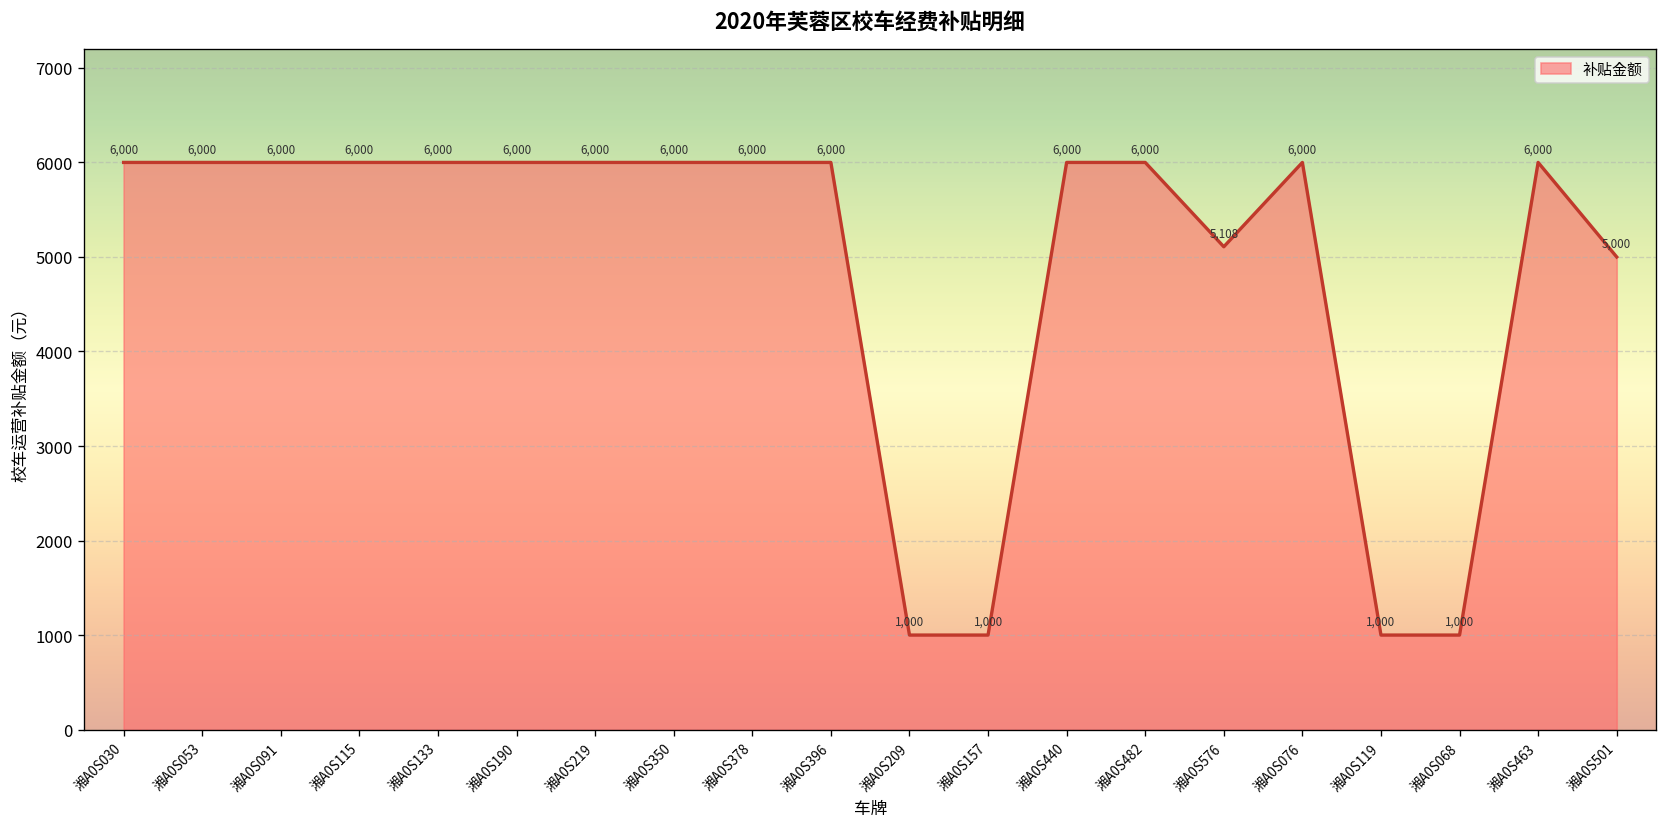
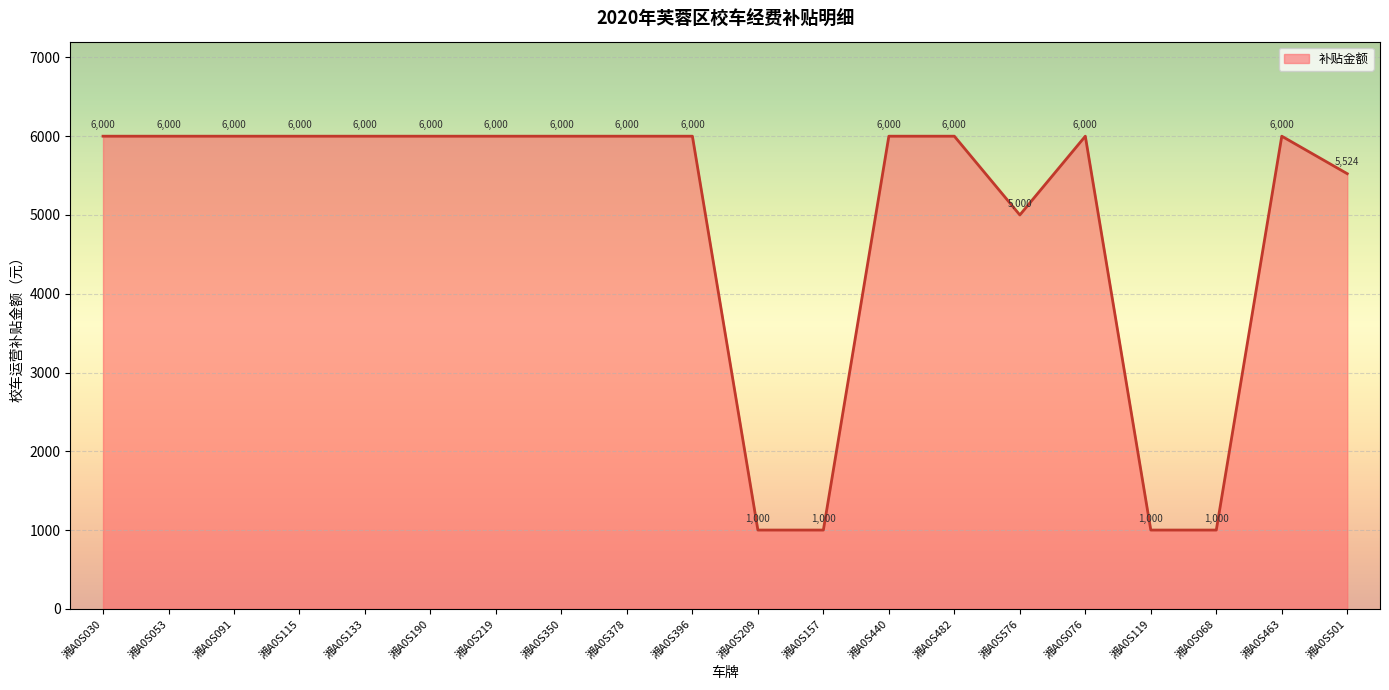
湘A0S576: 5,108 -> 5,000
湘A0S501: 5,000 -> 5,524
